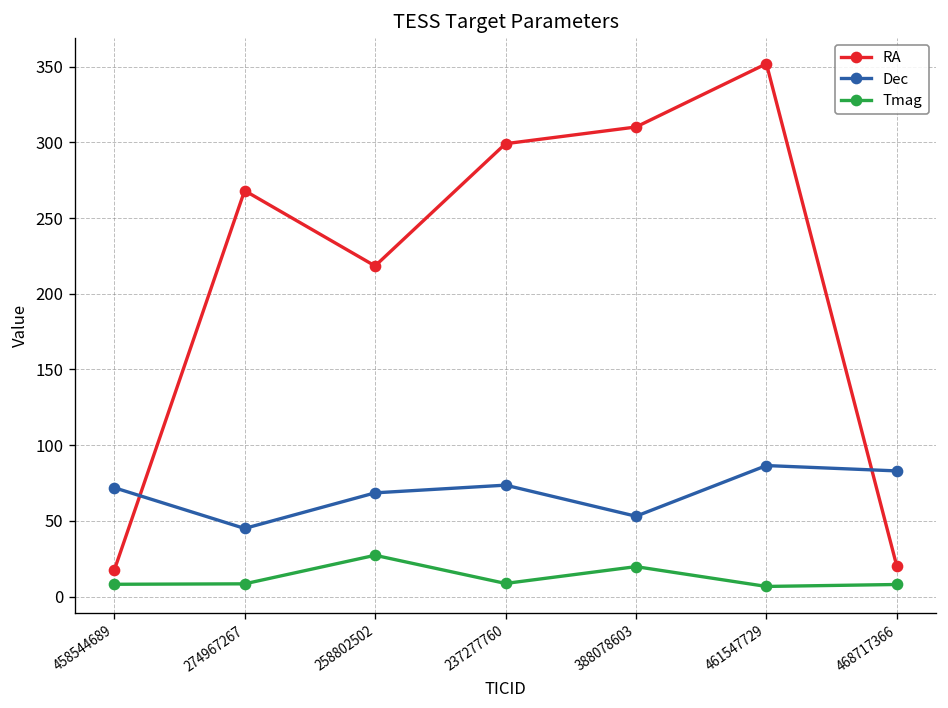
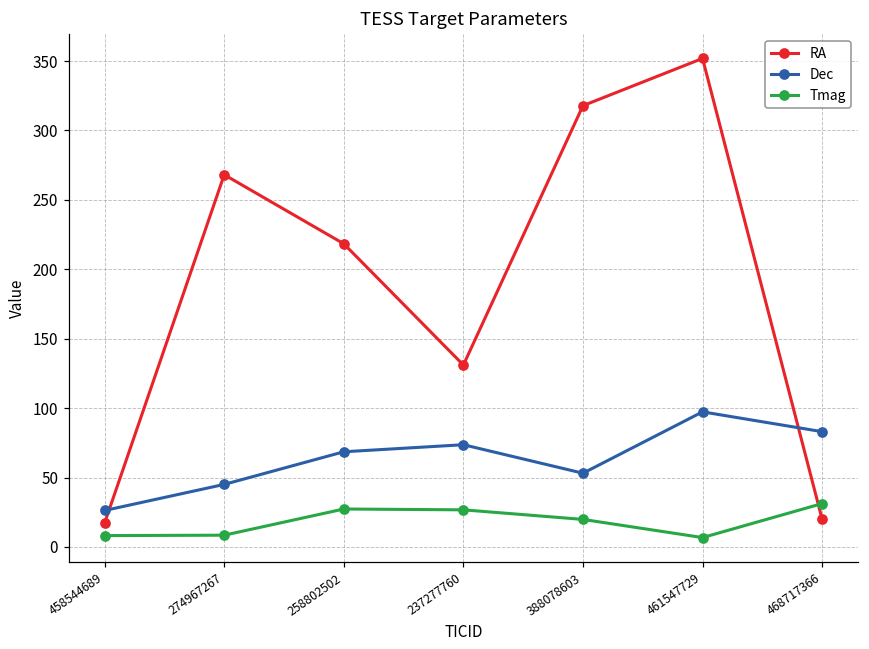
Dec, 458544689: 72 -> 26
RA, 237277760: 299 -> 131
Tmag, 237277760: 9 -> 27
RA, 388078603: 310 -> 318
Dec, 461547729: 87 -> 97
Tmag, 468717366: 8 -> 31
